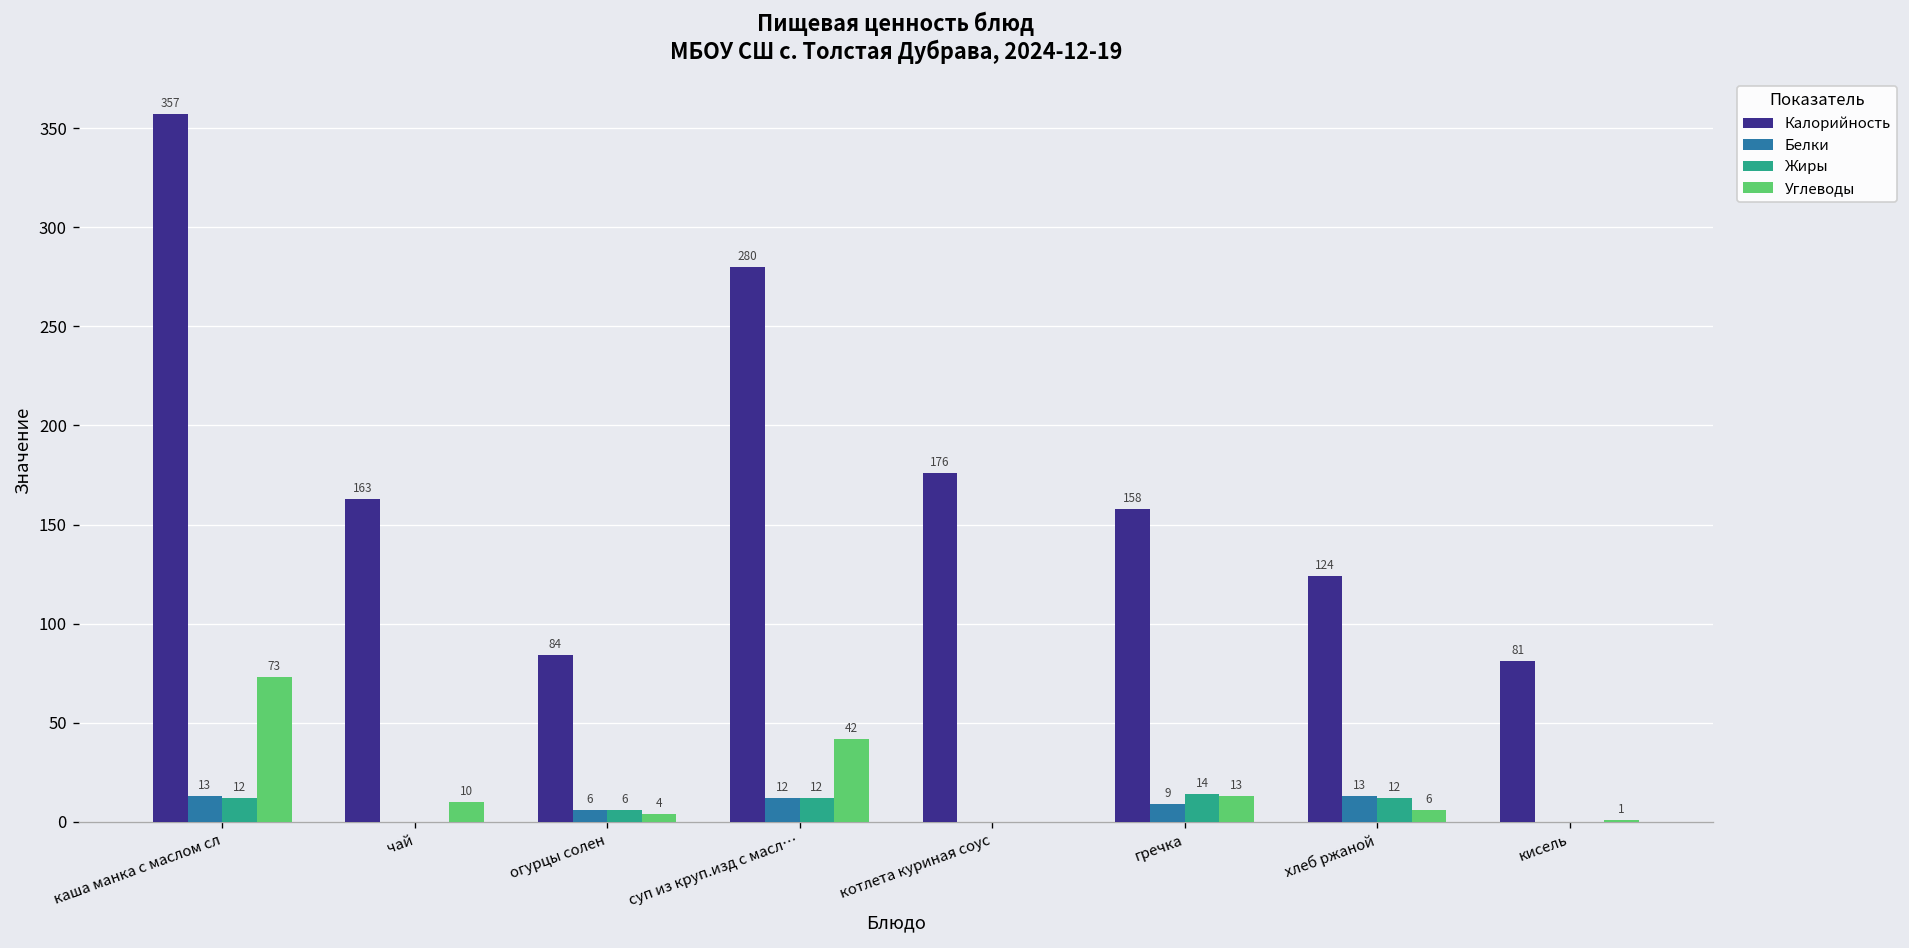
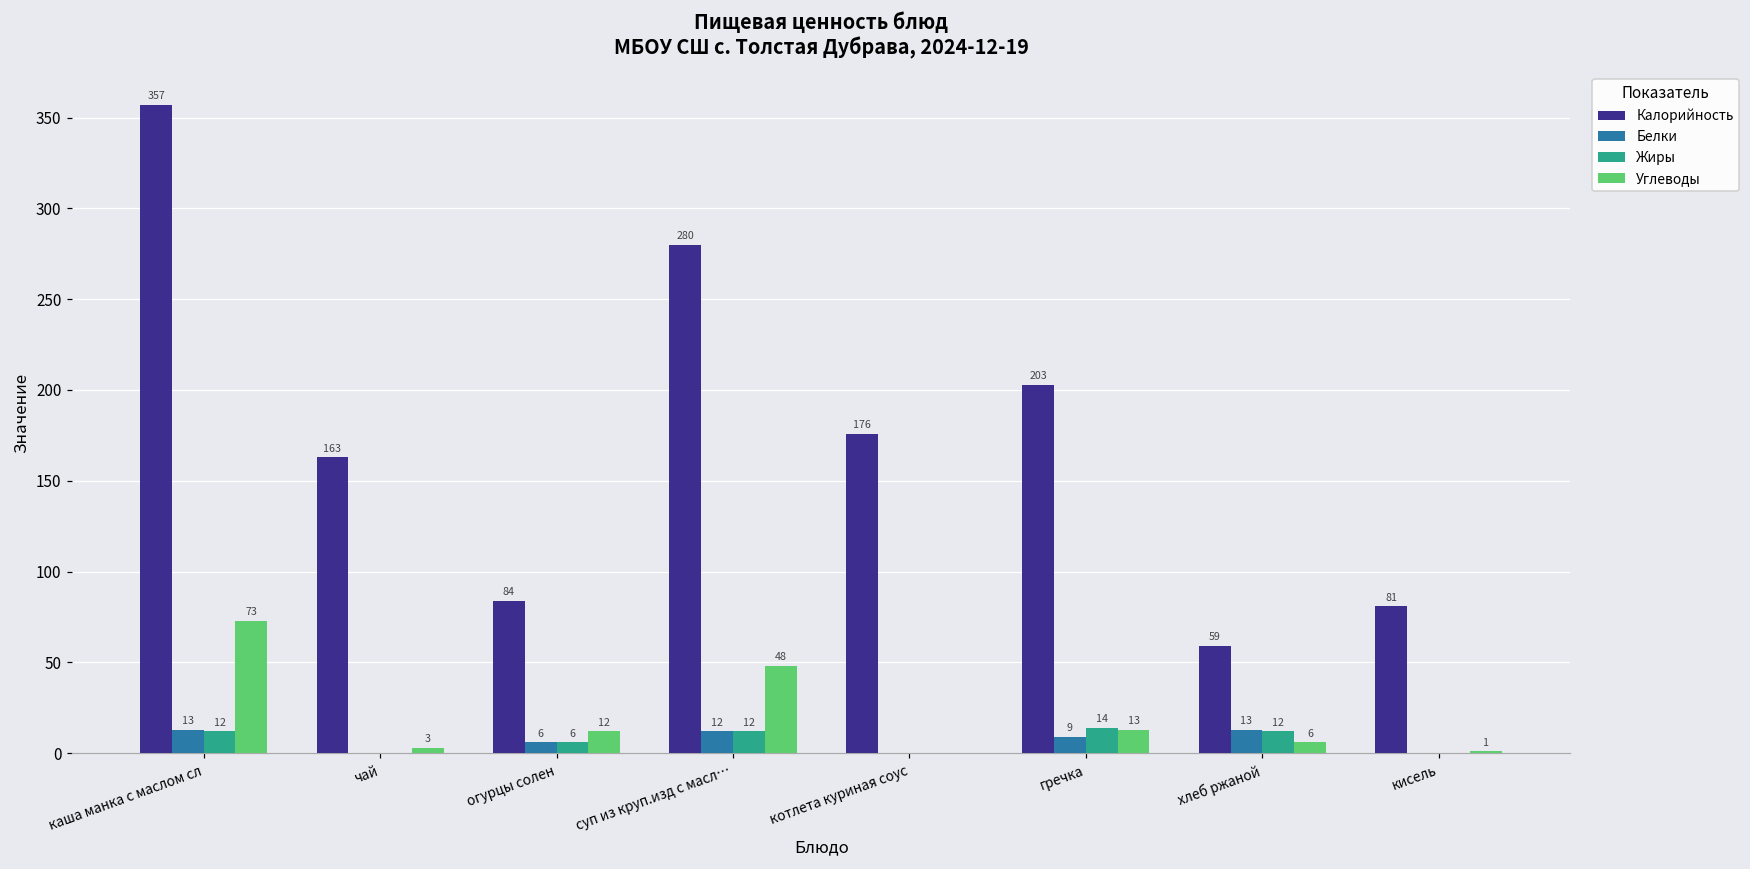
Углеводы, чай: 10 -> 3
Углеводы, огурцы солен: 4 -> 12
Углеводы, суп из круп.изд с масл…: 42 -> 48
Калорийность, гречка: 158 -> 203
Калорийность, хлеб ржаной: 124 -> 59
